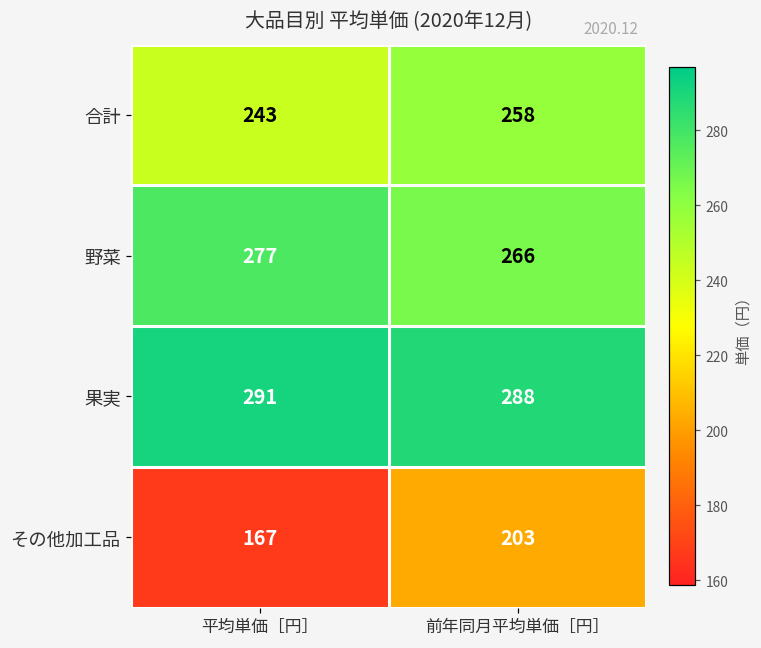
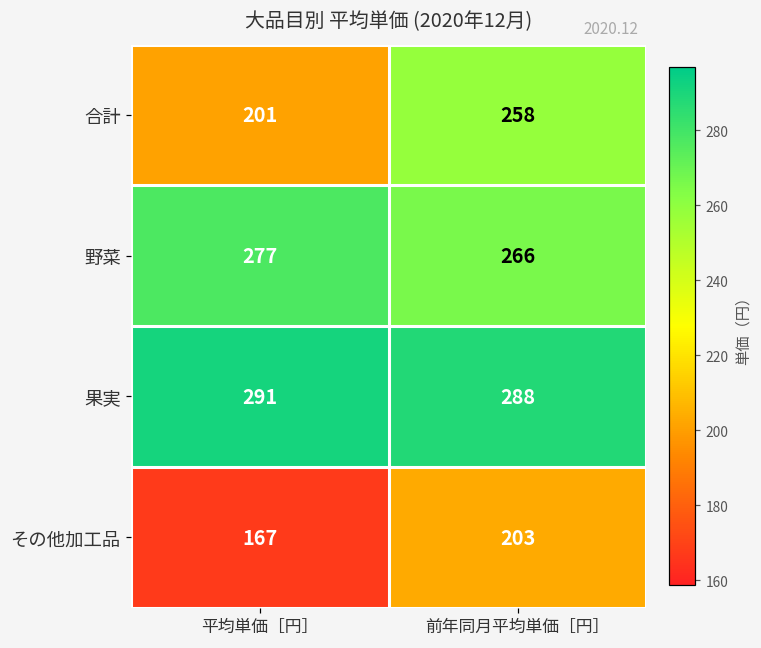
合計, 平均単価［円］: 243 -> 201
